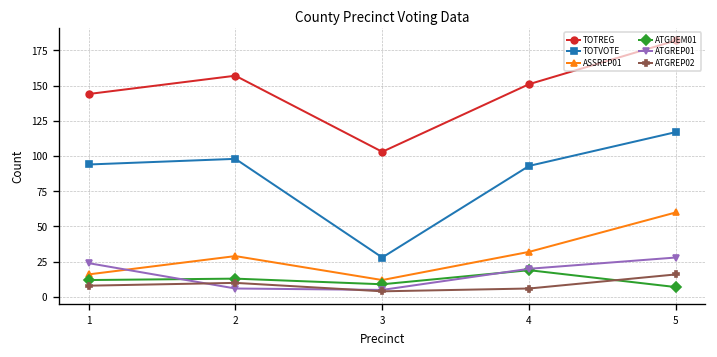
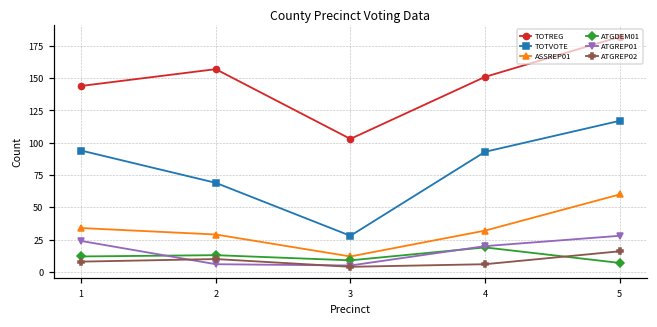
ASSREP01, 1: 16 -> 34
TOTVOTE, 2: 98 -> 69
